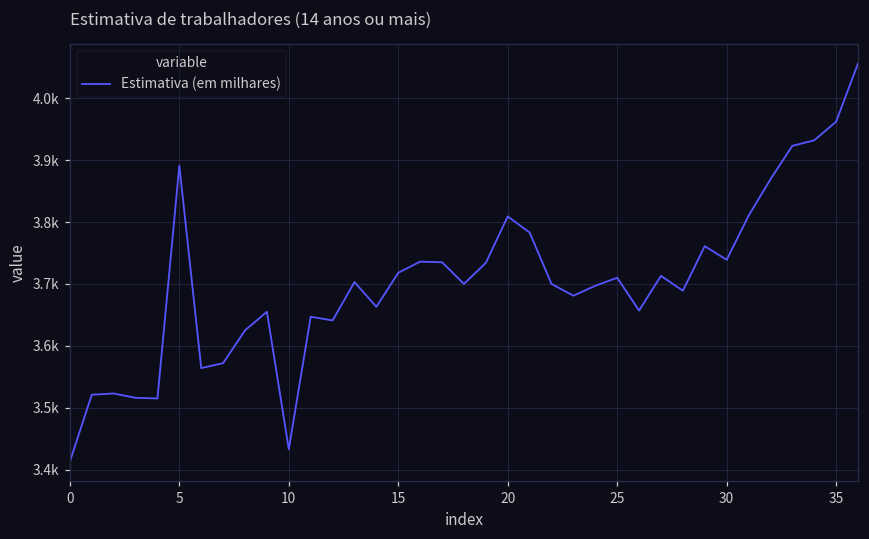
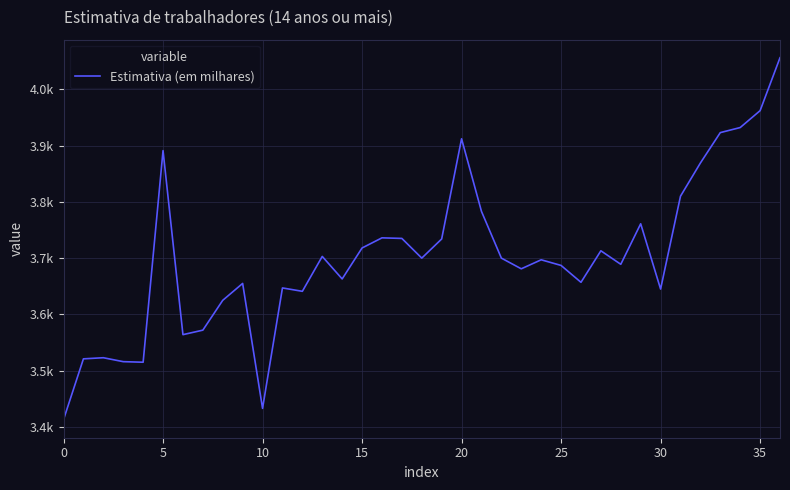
20: 3810 -> 3910
25: 3710 -> 3690
30: 3740 -> 3650
